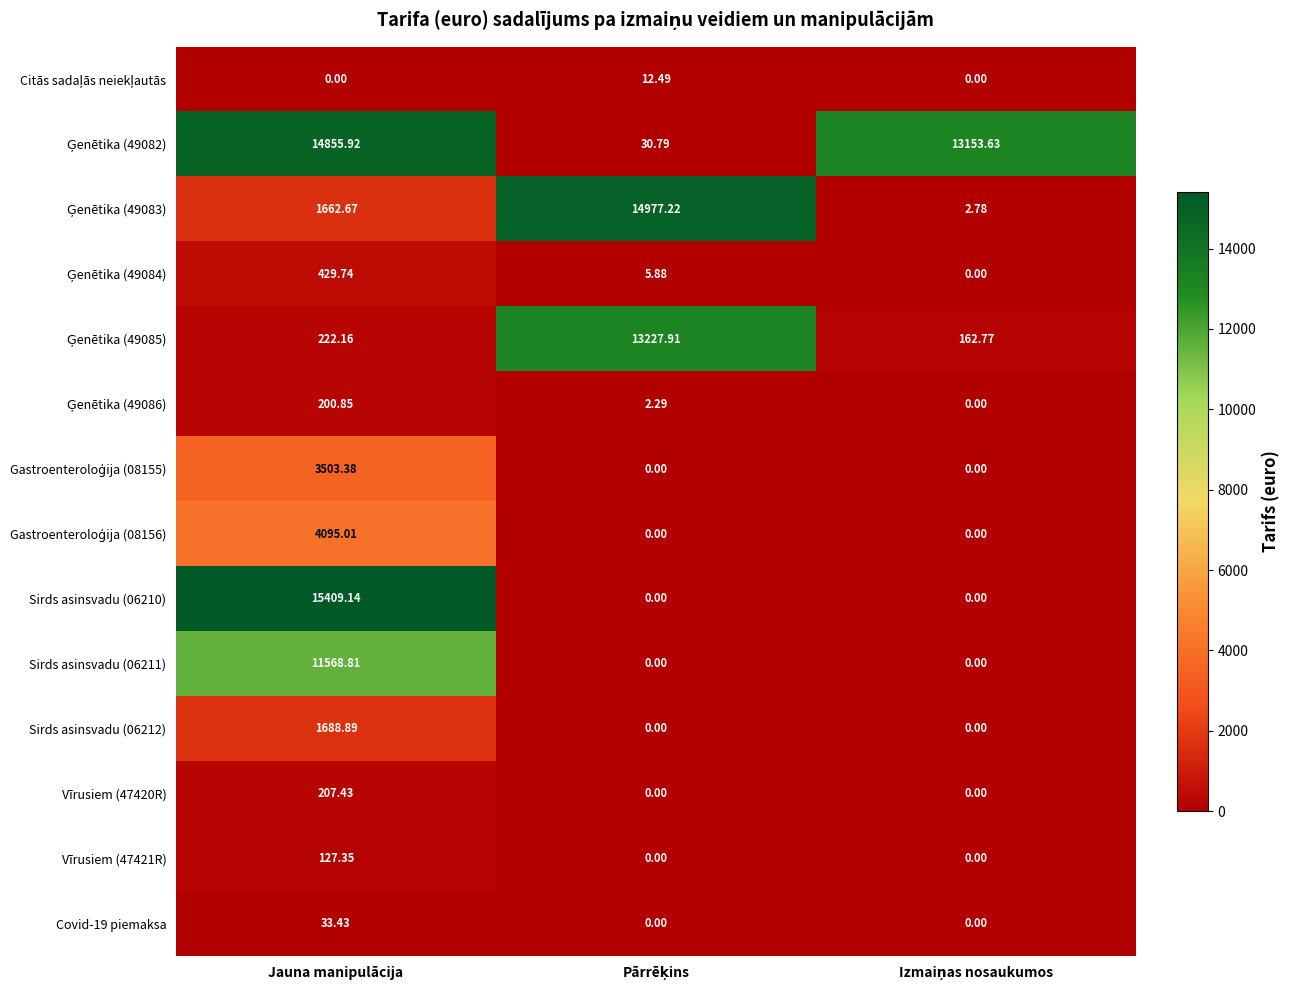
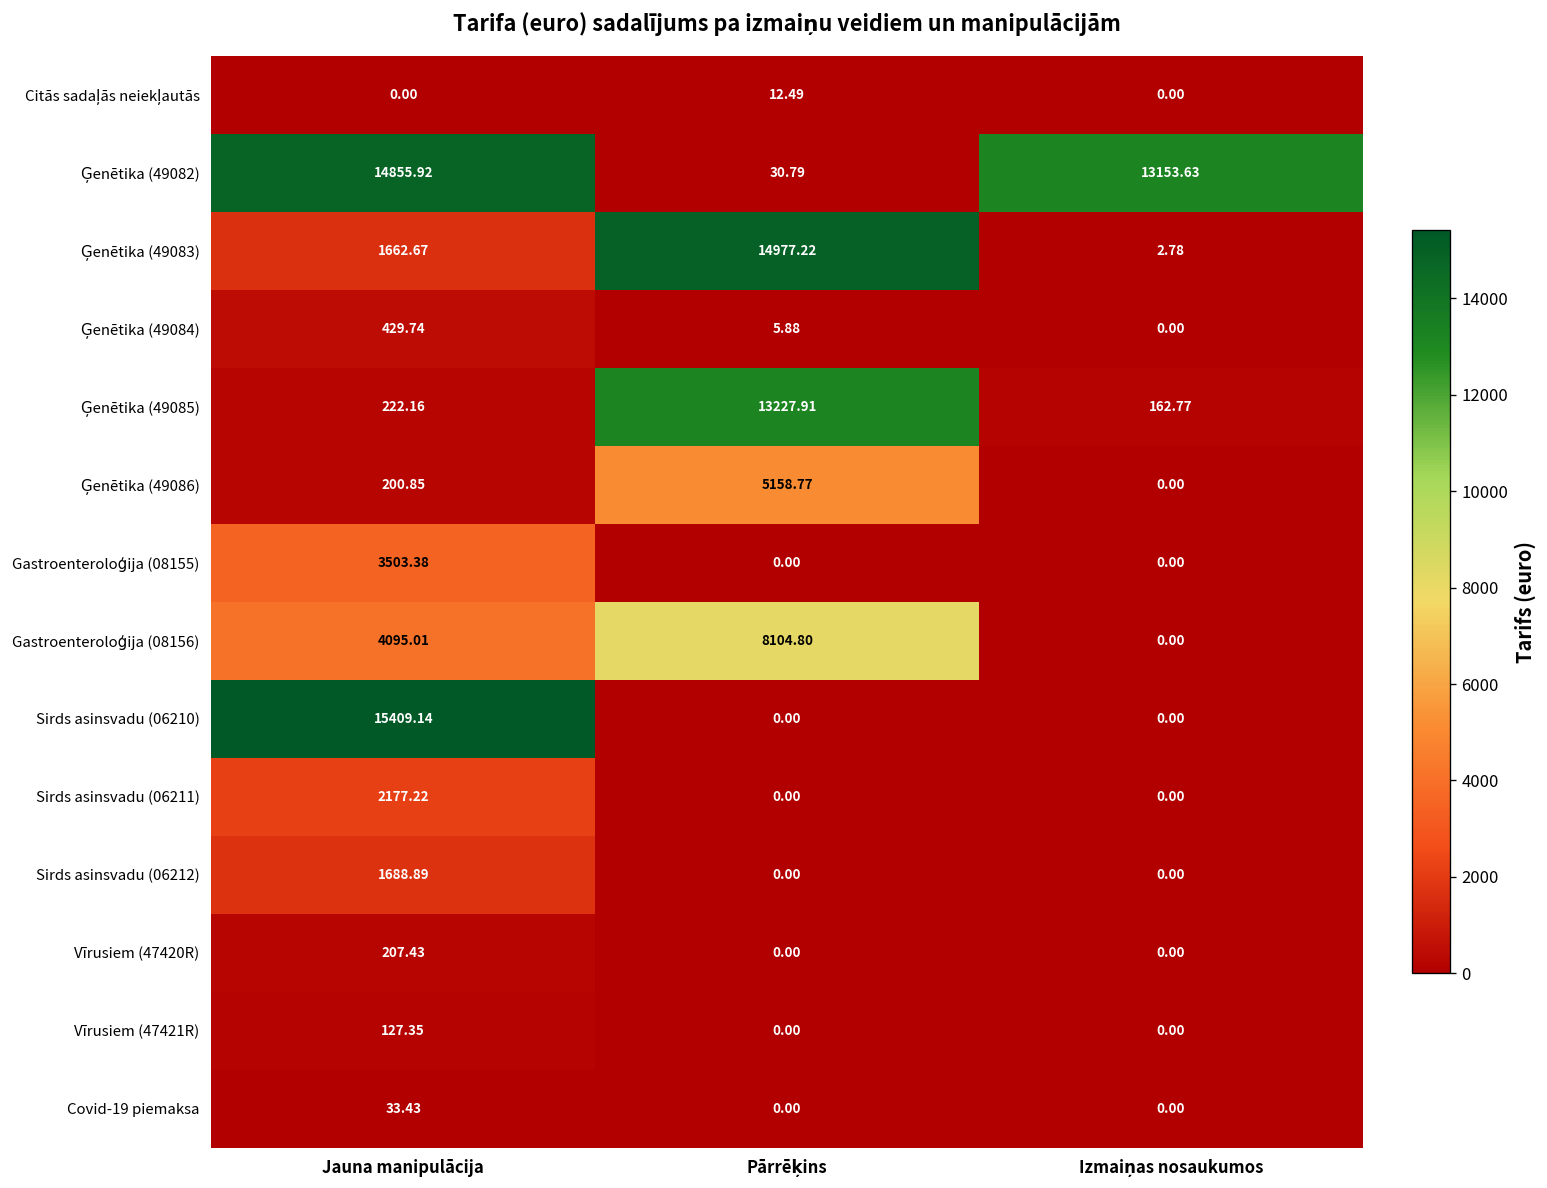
Ģenētika (49086), Pārrēķins: 2.29 -> 5158.77
Gastroenteroloģija (08156), Pārrēķins: 0.00 -> 8104.80
Sirds asinsvadu (06211), Jauna manipulācija: 11568.81 -> 2177.22
